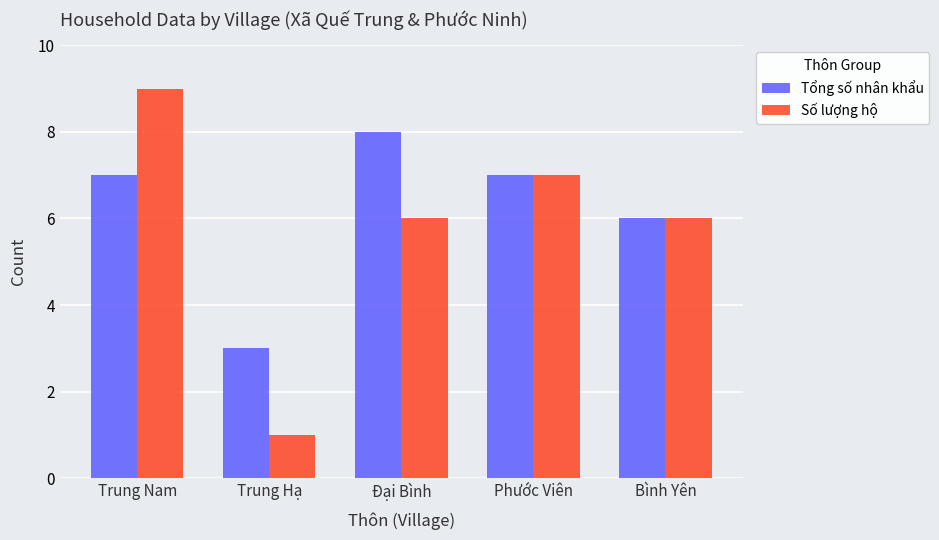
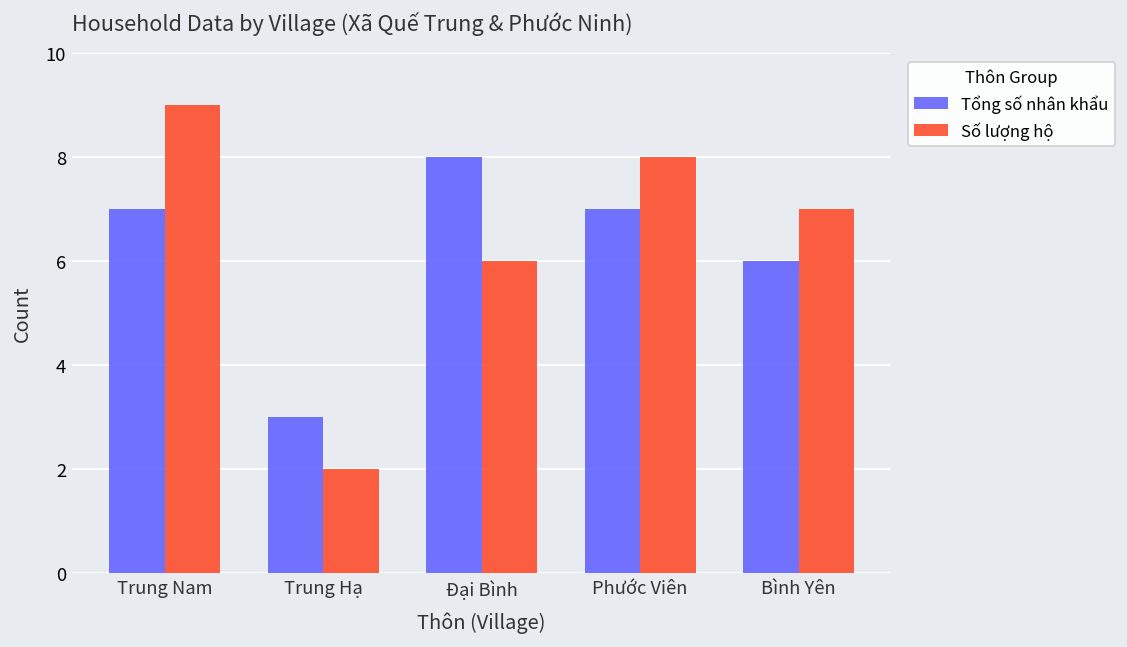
Số lượng hộ, Trung Hạ: 1 -> 2
Số lượng hộ, Phước Viên: 7 -> 8
Số lượng hộ, Bình Yên: 6 -> 7
